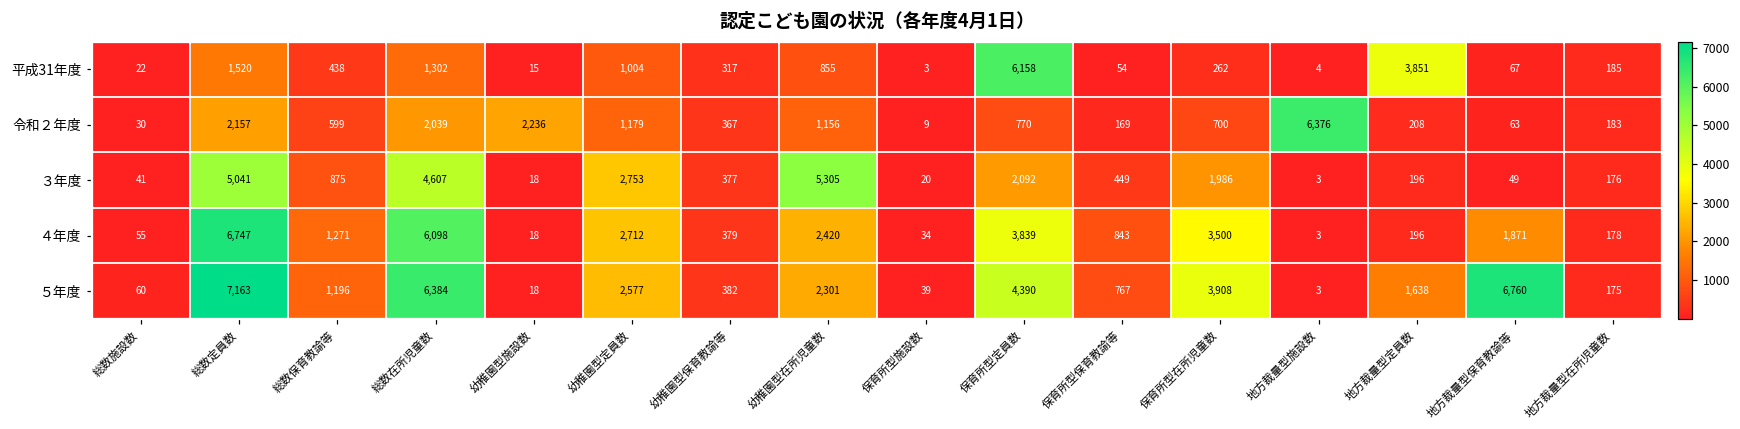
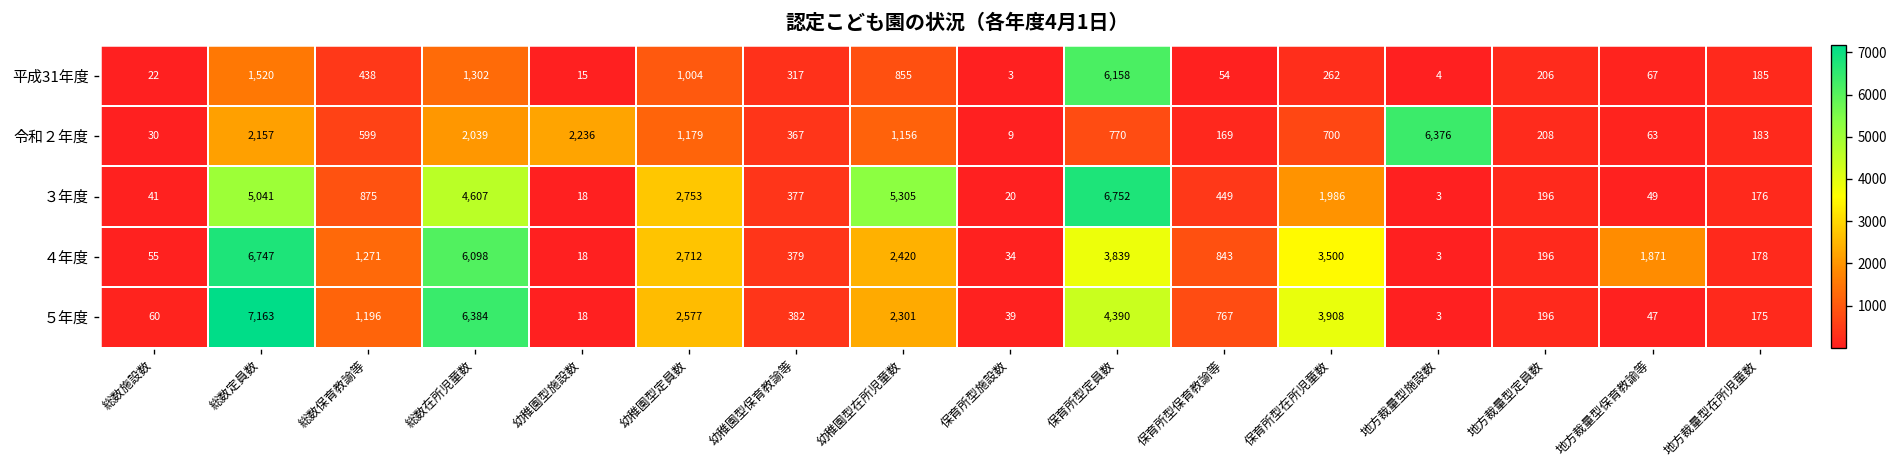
平成31年度, 地方裁量型定員数: 3,851 -> 206
３年度, 保育所型定員数: 2,092 -> 6,752
５年度, 地方裁量型定員数: 1,638 -> 196
５年度, 地方裁量型保育教諭等: 6,760 -> 47
